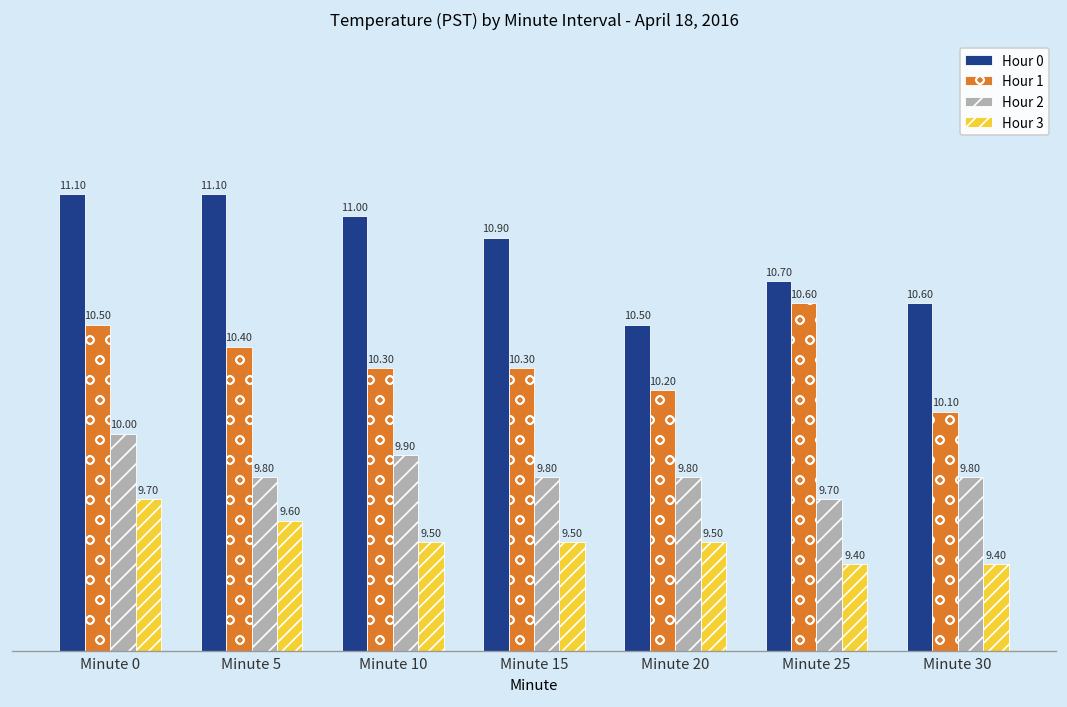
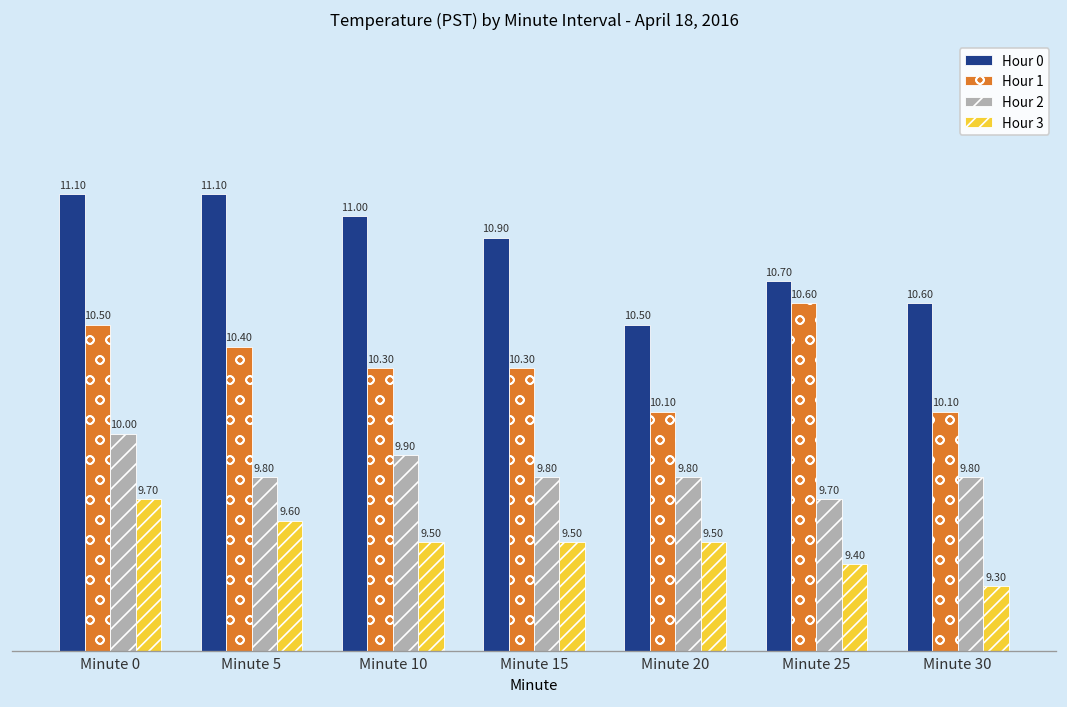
Hour 1, Minute 20: 10.20 -> 10.10
Hour 3, Minute 30: 9.40 -> 9.30
